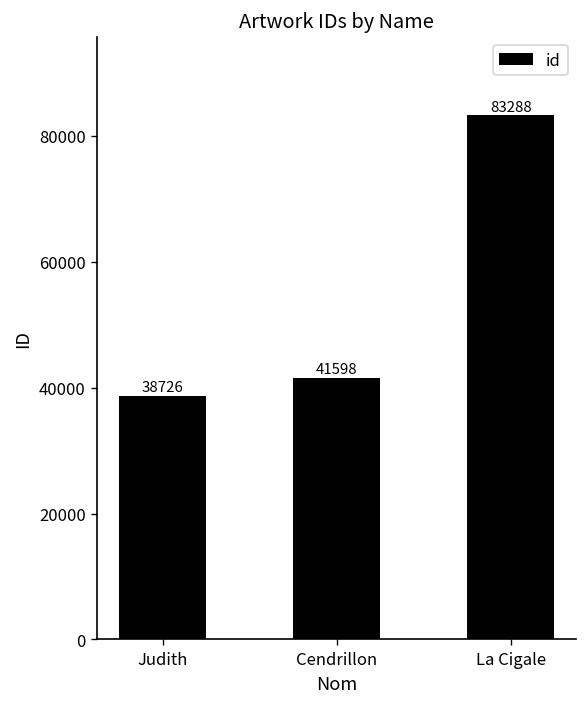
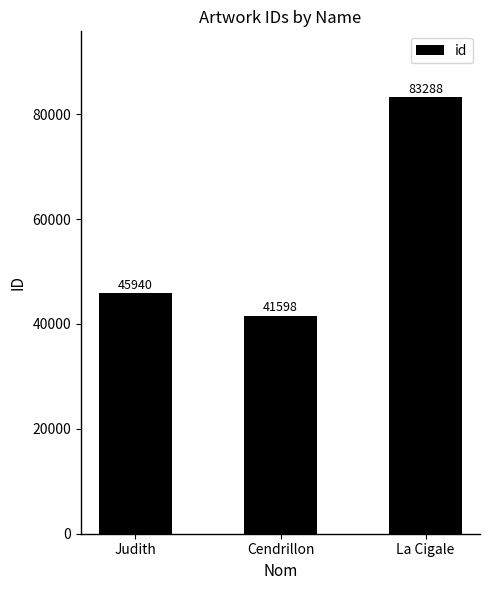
Judith: 38726 -> 45940
